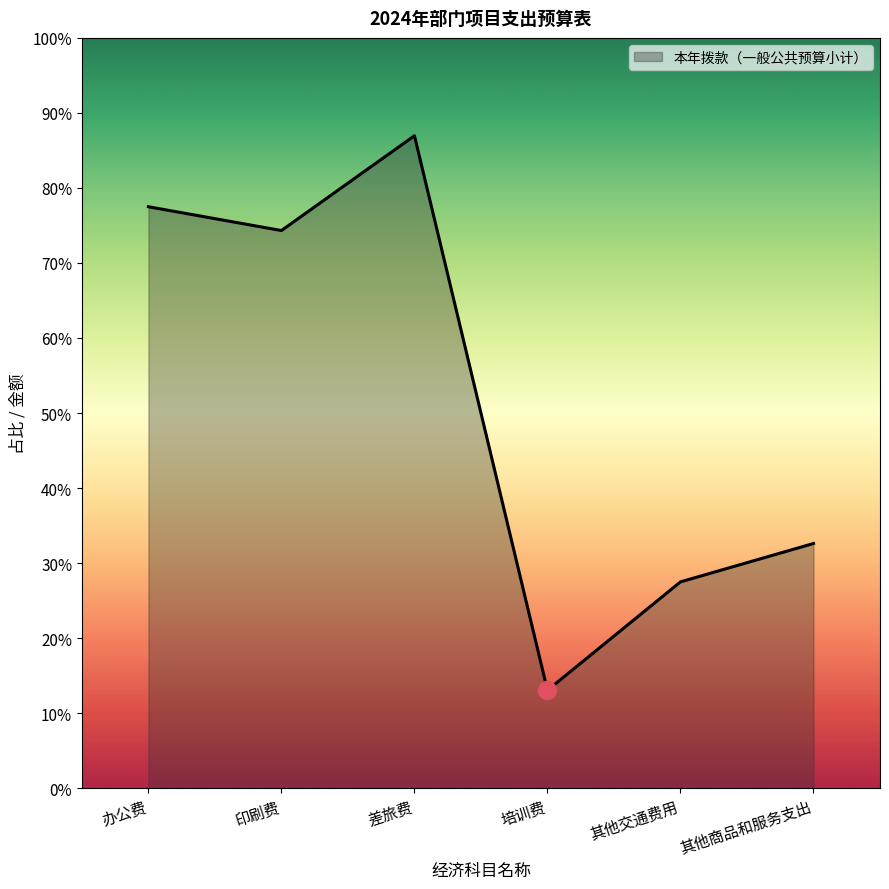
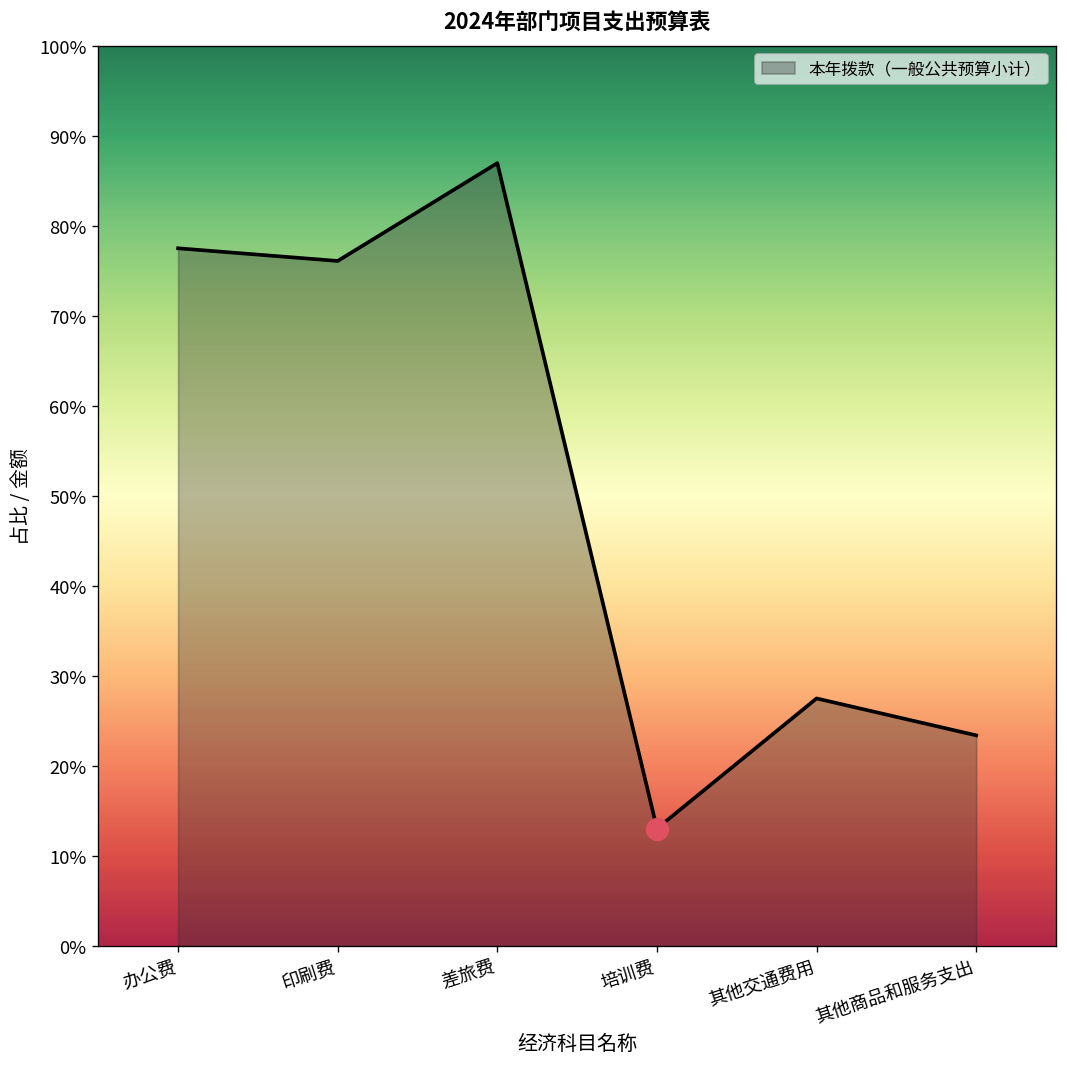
本年拨款（一般公共预算小计）, 印刷费: 74% -> 76%
本年拨款（一般公共预算小计）, 其他商品和服务支出: 33% -> 23%
